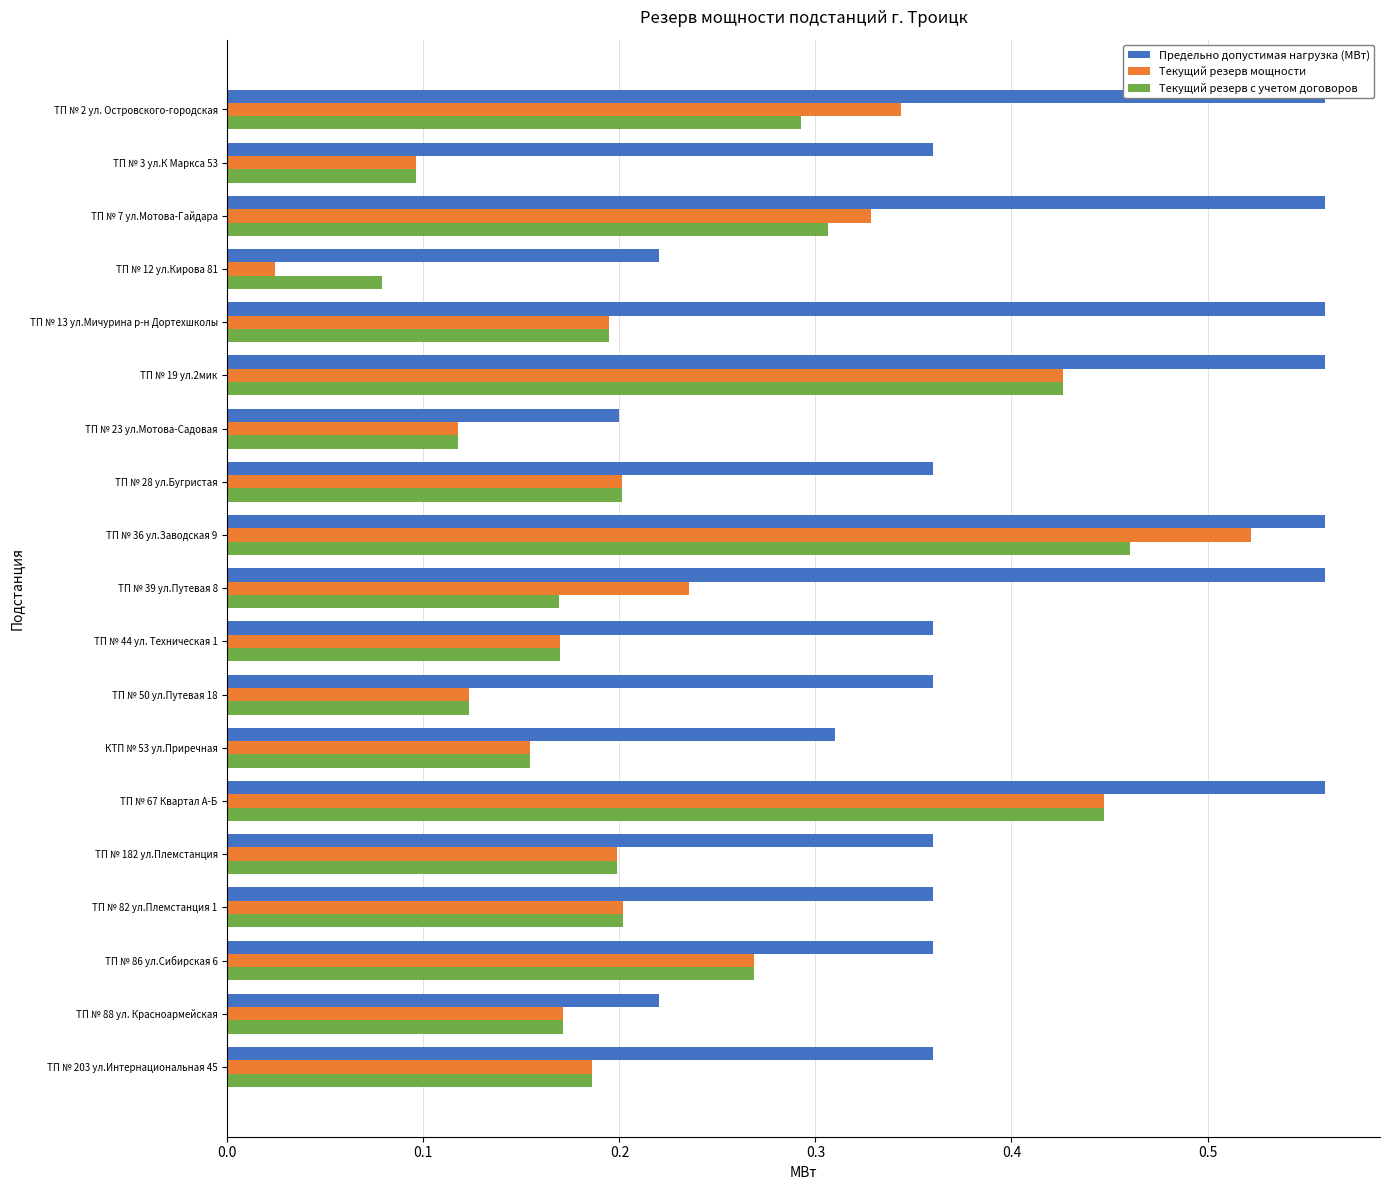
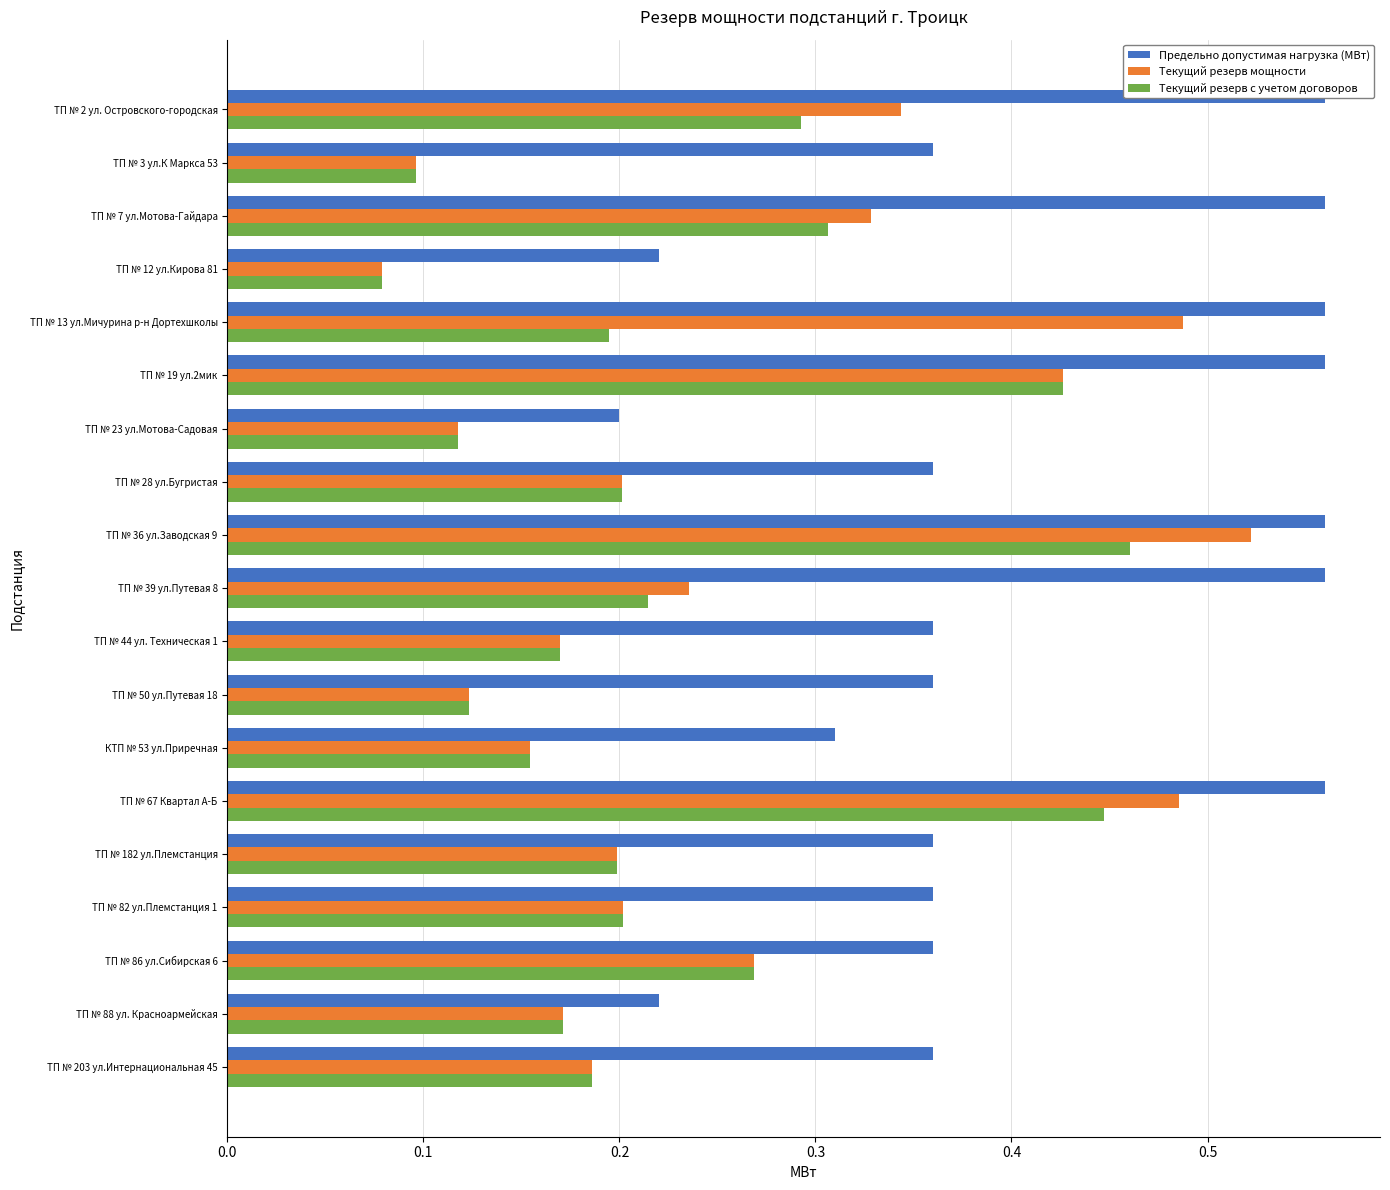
Текущий резерв мощности, ТП № 12 ул.Кирова 81: 0.024 -> 0.079
Текущий резерв мощности, ТП № 13 ул.Мичурина р-н Дортехшколы: 0.195 -> 0.488
Текущий резерв с учетом договоров, ТП № 39 ул.Путевая 8: 0.169 -> 0.215
Текущий резерв мощности, ТП № 67 Квартал А-Б: 0.447 -> 0.485
